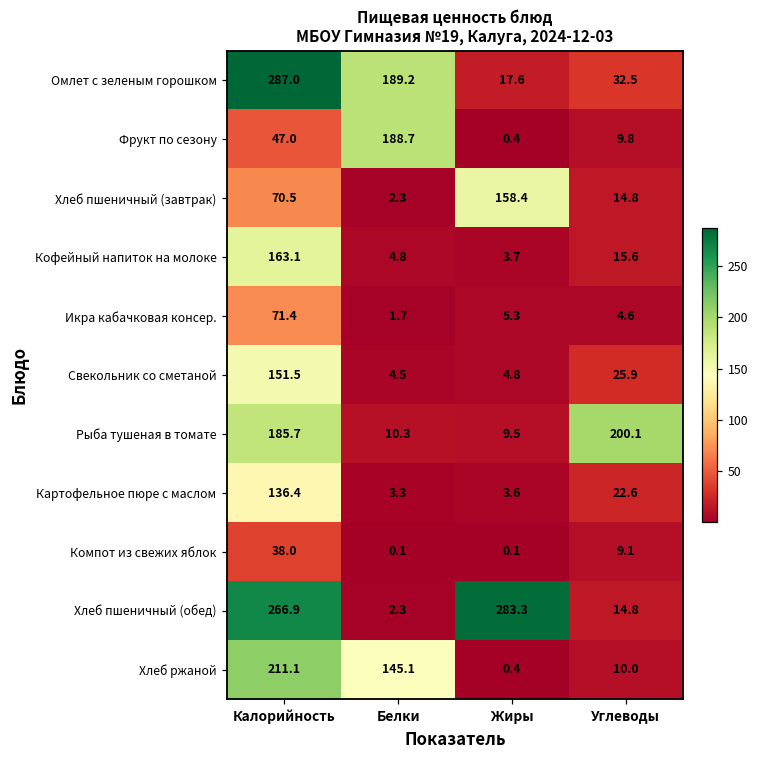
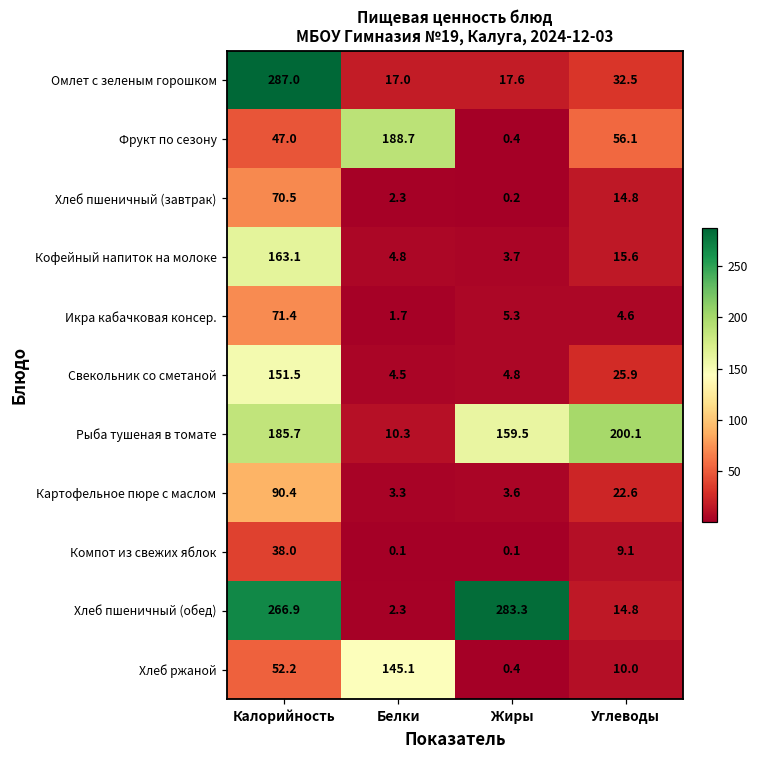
Омлет с зеленым горошком, Белки: 189.2 -> 17.0
Фрукт по сезону, Углеводы: 9.8 -> 56.1
Хлеб пшеничный (завтрак), Жиры: 158.4 -> 0.2
Рыба тушеная в томате, Жиры: 9.5 -> 159.5
Картофельное пюре с маслом, Калорийность: 136.4 -> 90.4
Хлеб ржаной, Калорийность: 211.1 -> 52.2
